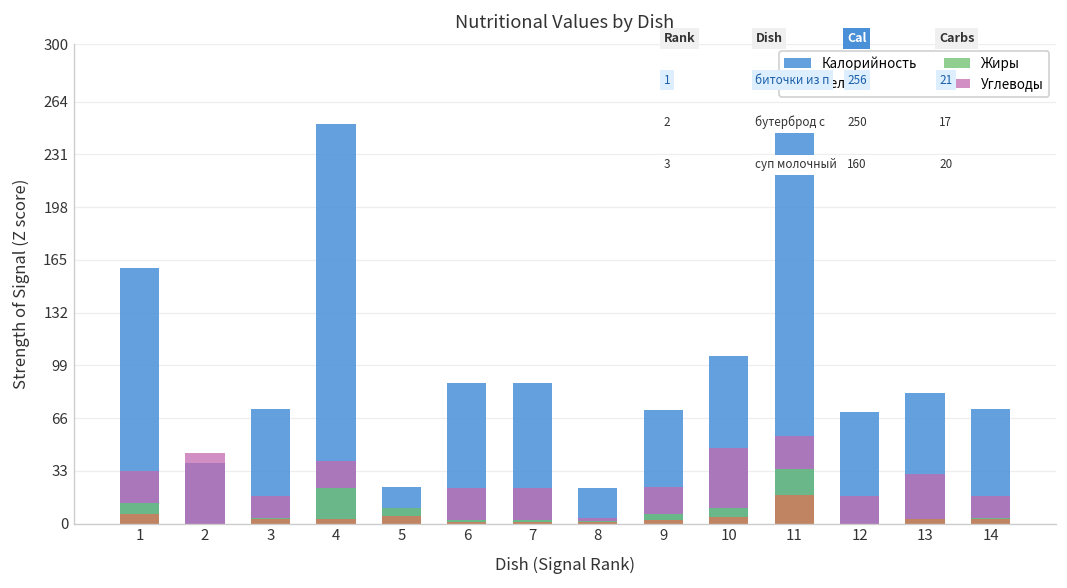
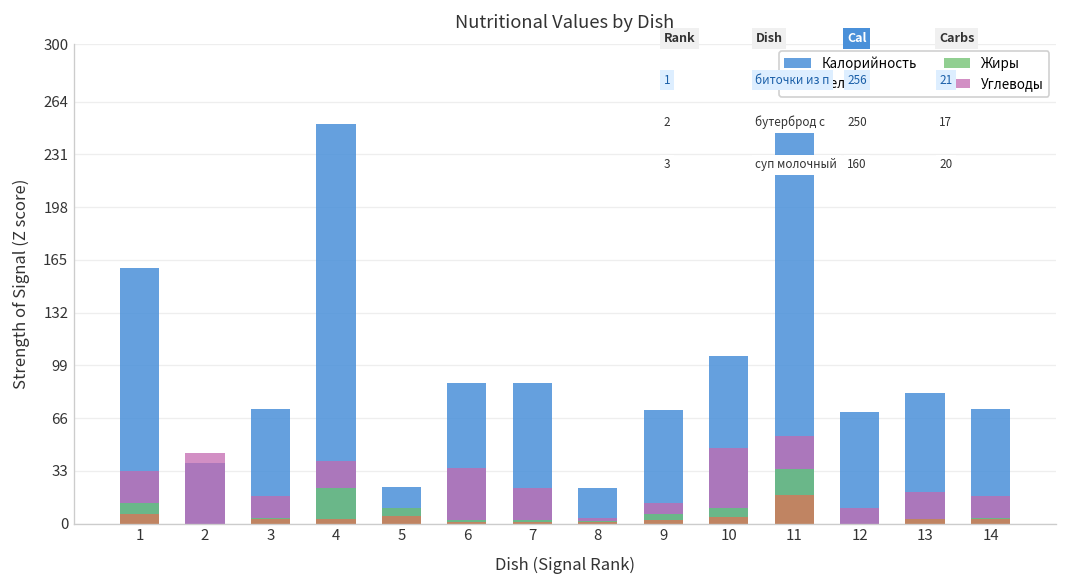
Углеводы, 6: 20 -> 33
Углеводы, 9: 17 -> 7
Углеводы, 12: 17 -> 10
Углеводы, 13: 28 -> 17
